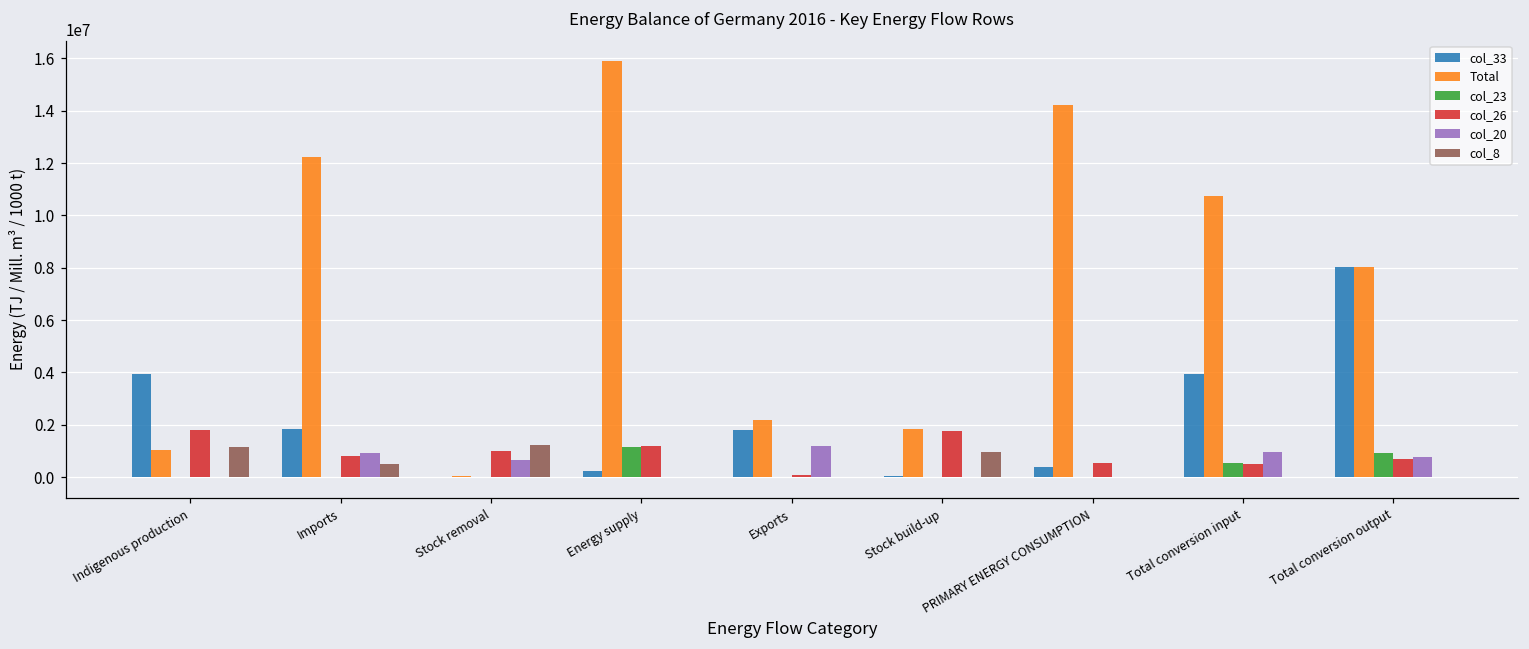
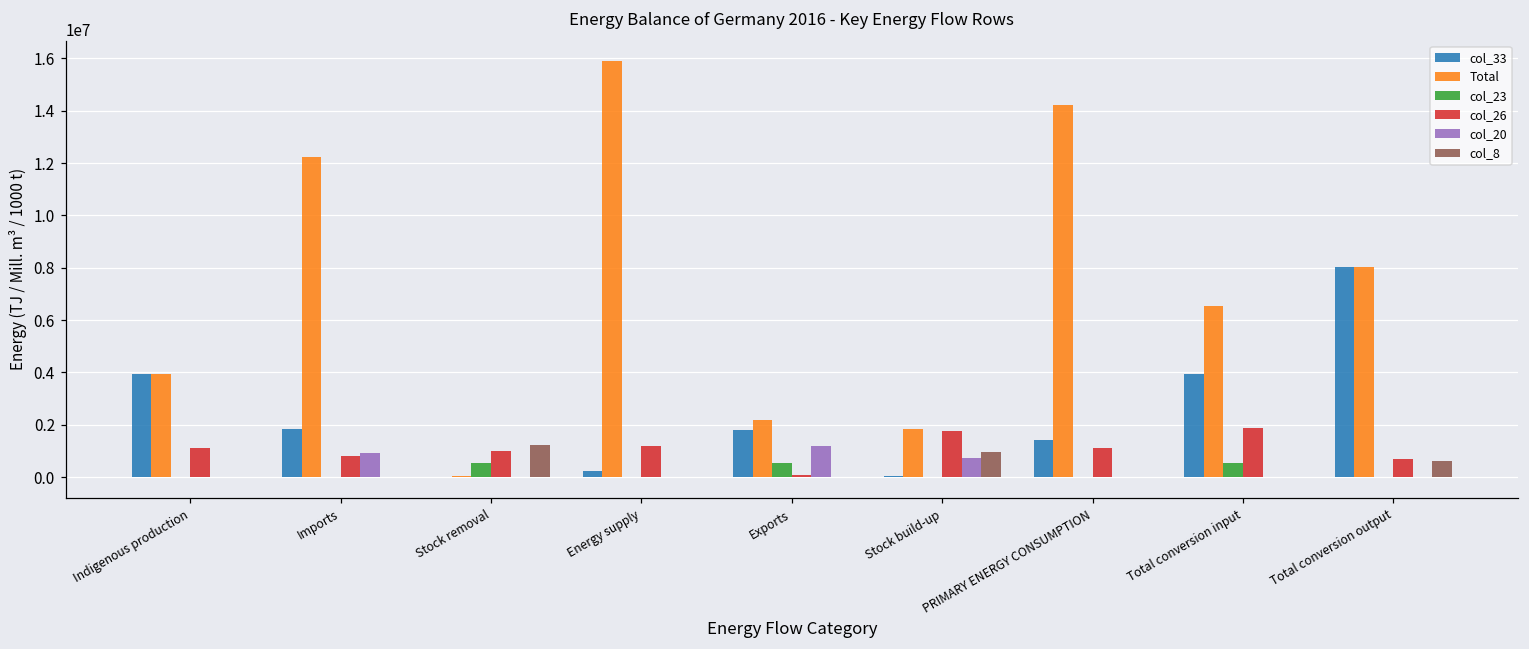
Total, Indigenous production: 1000000 -> 3900000
col_26, Indigenous production: 1800000 -> 1100000
col_8, Indigenous production: 1100000 -> 0
col_8, Imports: 500000 -> 0
col_23, Stock removal: 0 -> 500000
col_20, Stock removal: 700000 -> 0
col_23, Energy supply: 1100000 -> 0
col_23, Exports: 0 -> 600000
col_20, Stock build-up: 0 -> 700000
col_33, PRIMARY ENERGY CONSUMPTION: 400000 -> 1400000
col_26, PRIMARY ENERGY CONSUMPTION: 600000 -> 1100000
Total, Total conversion input: 10700000 -> 6500000
col_26, Total conversion input: 500000 -> 1900000
col_20, Total conversion input: 1000000 -> 0
col_23, Total conversion output: 900000 -> 0
col_20, Total conversion output: 800000 -> 0
col_8, Total conversion output: 0 -> 600000
